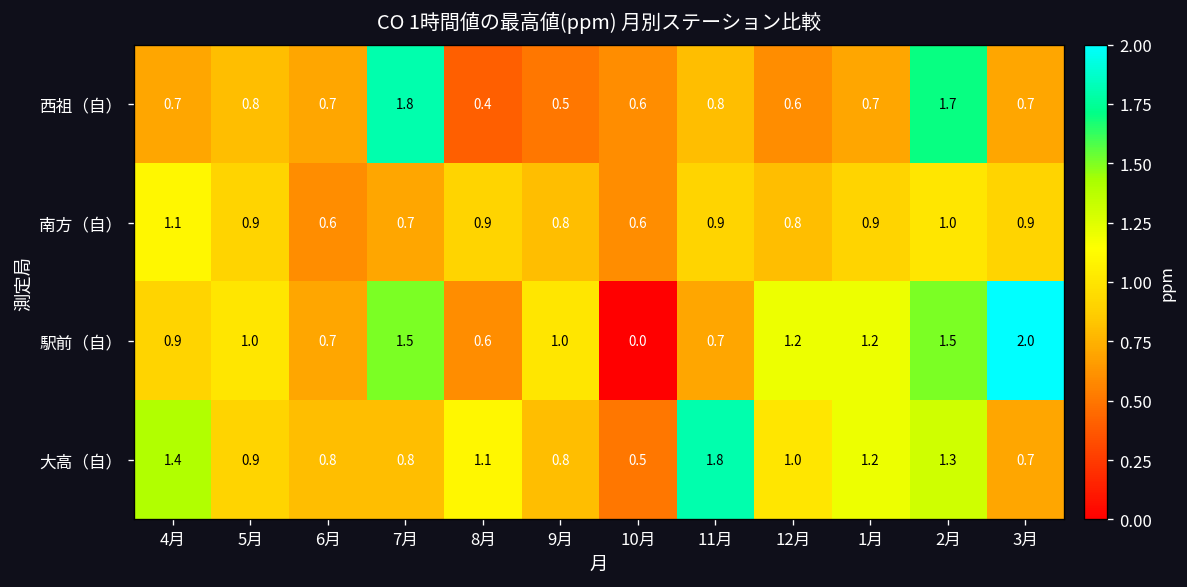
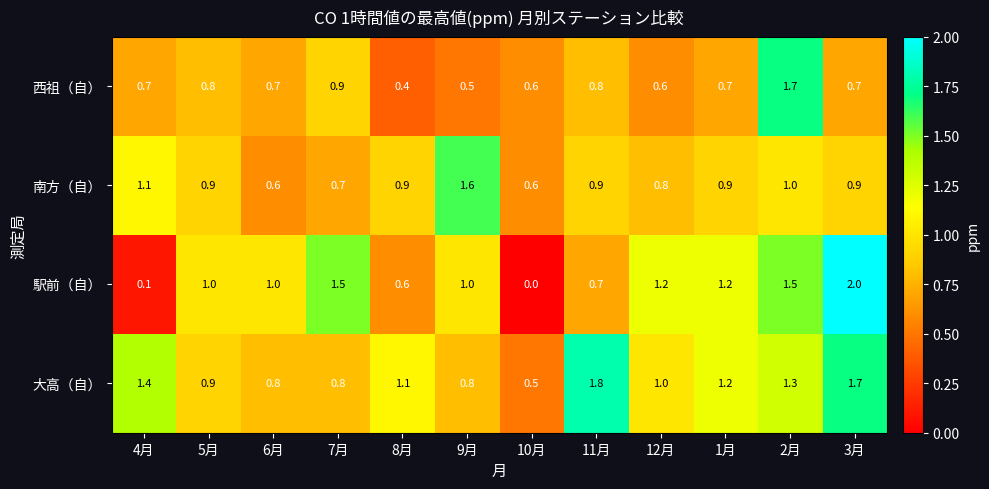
西祖（自）, 7月: 1.8 -> 0.9
南方（自）, 9月: 0.8 -> 1.6
駅前（自）, 4月: 0.9 -> 0.1
駅前（自）, 6月: 0.7 -> 1.0
大高（自）, 3月: 0.7 -> 1.7
